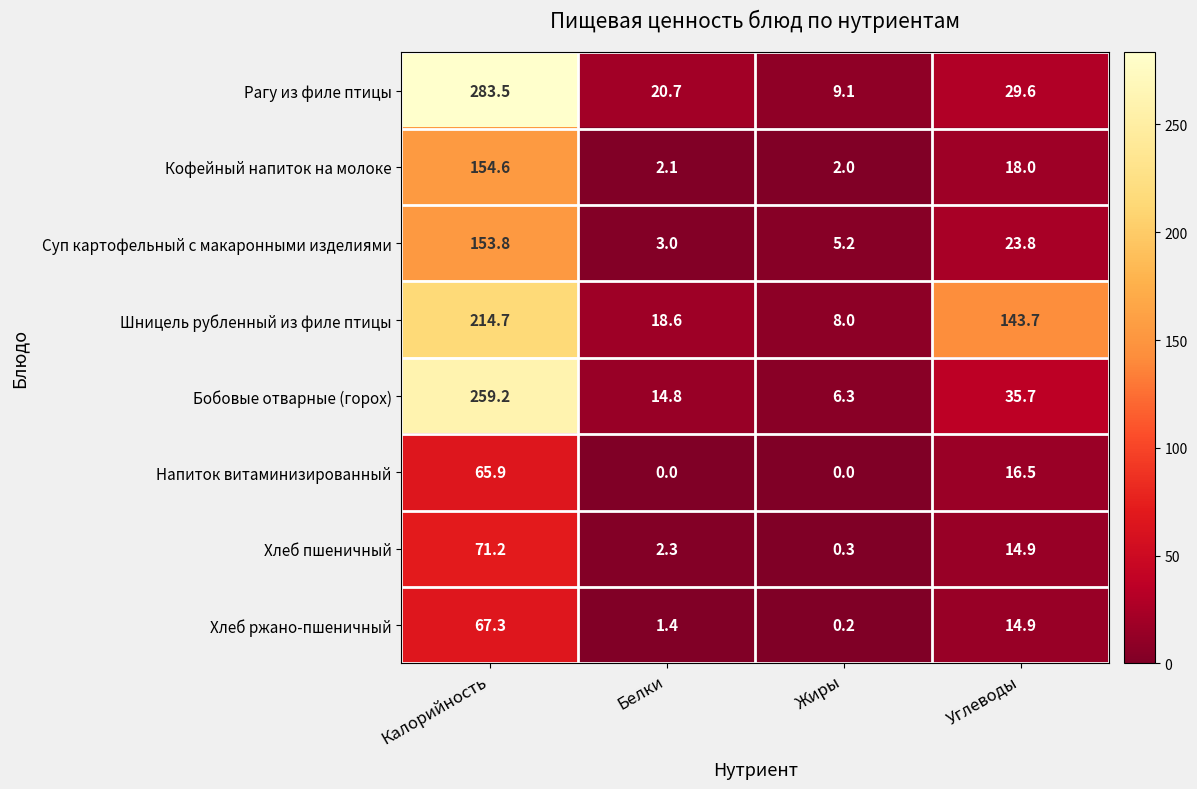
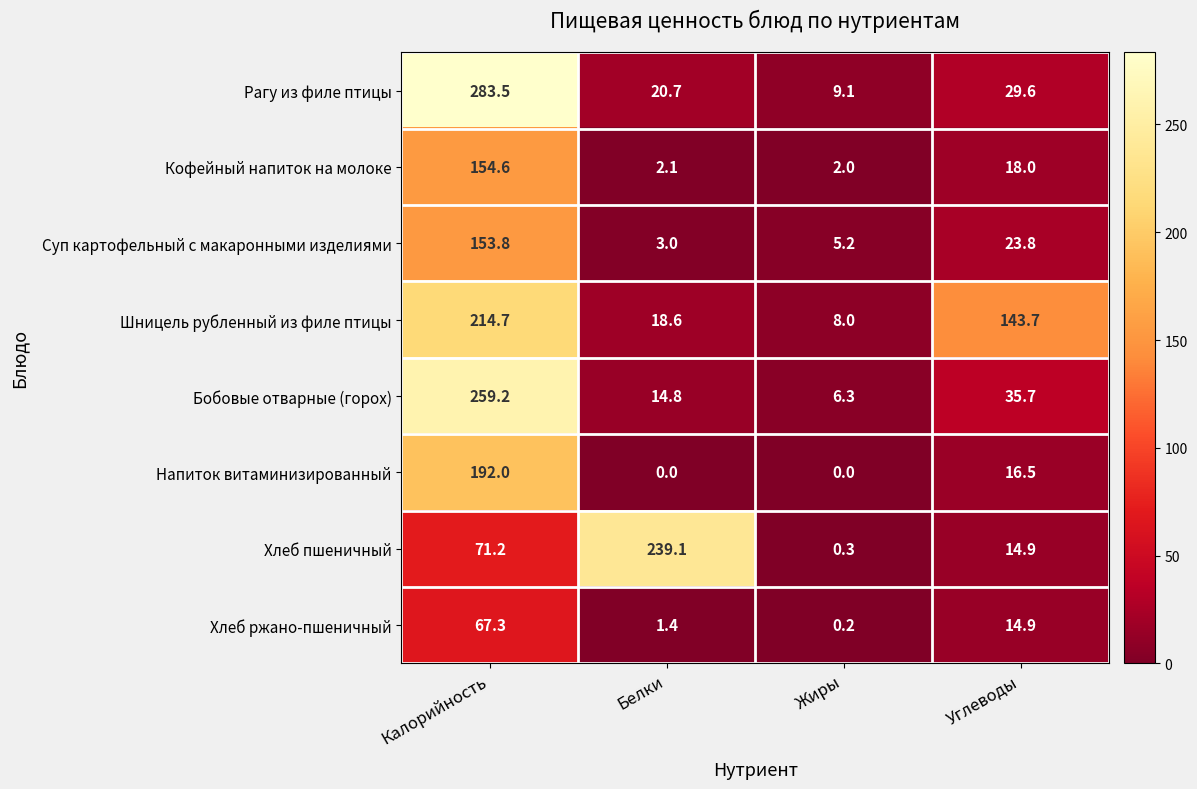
Напиток витаминизированный, Калорийность: 65.9 -> 192.0
Хлеб пшеничный, Белки: 2.3 -> 239.1
